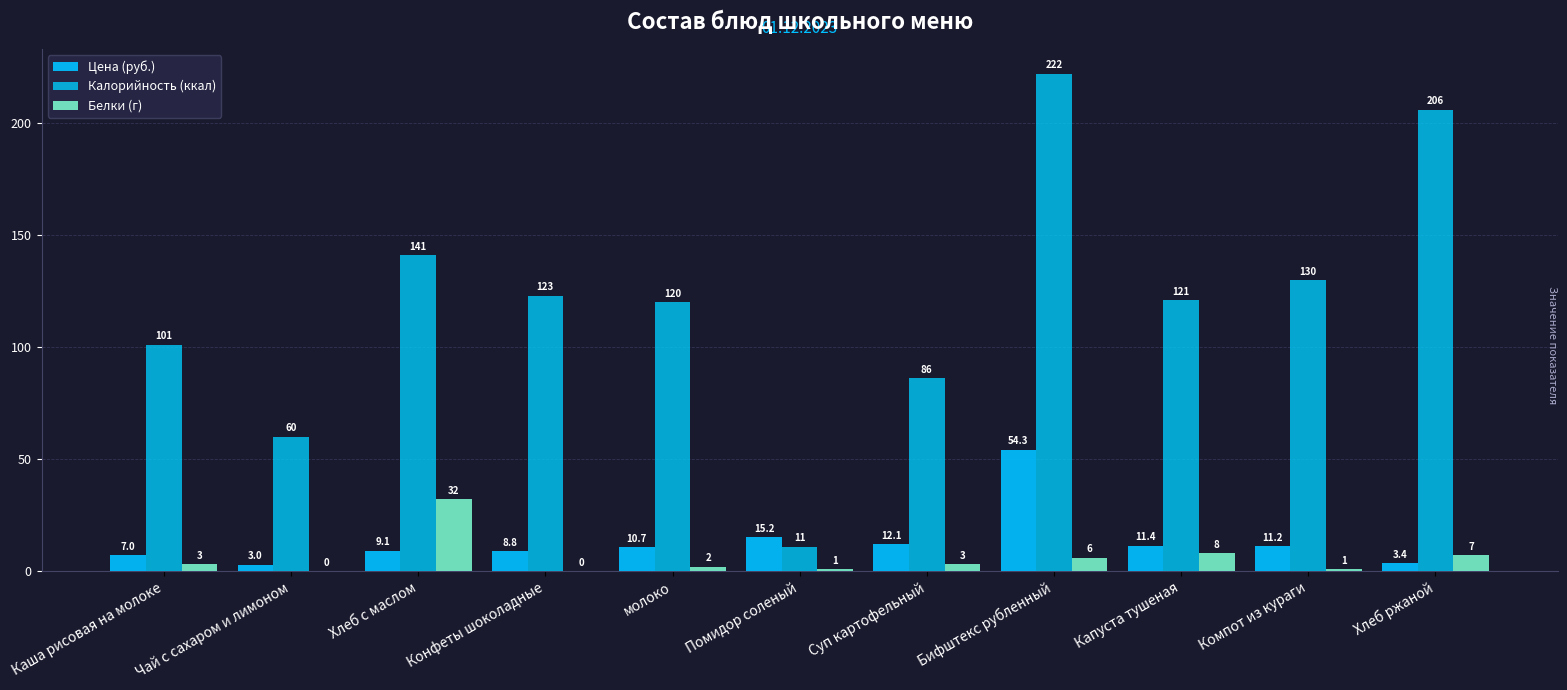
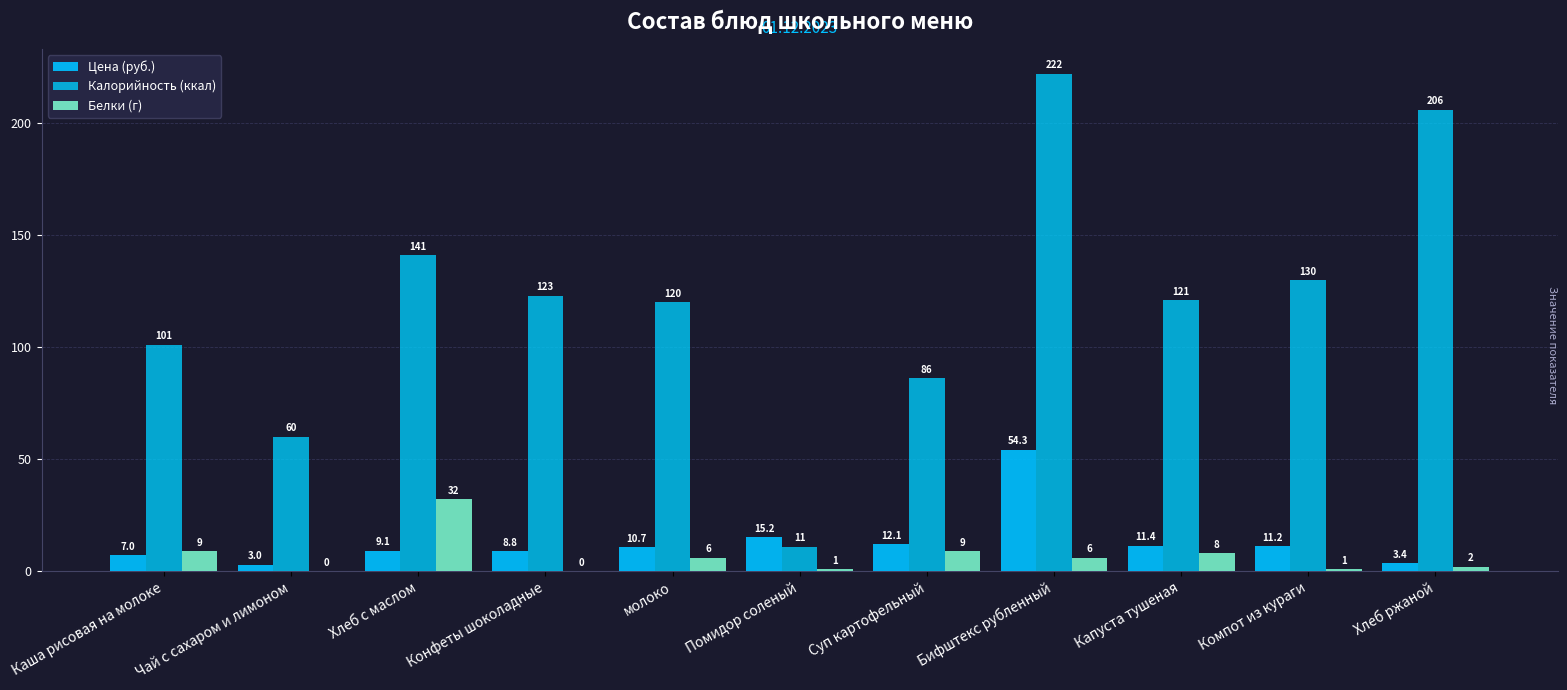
Белки (г), Каша рисовая на молоке: 3 -> 9
Белки (г), молоко: 2 -> 6
Белки (г), Суп картофельный: 3 -> 9
Белки (г), Хлеб ржаной: 7 -> 2
